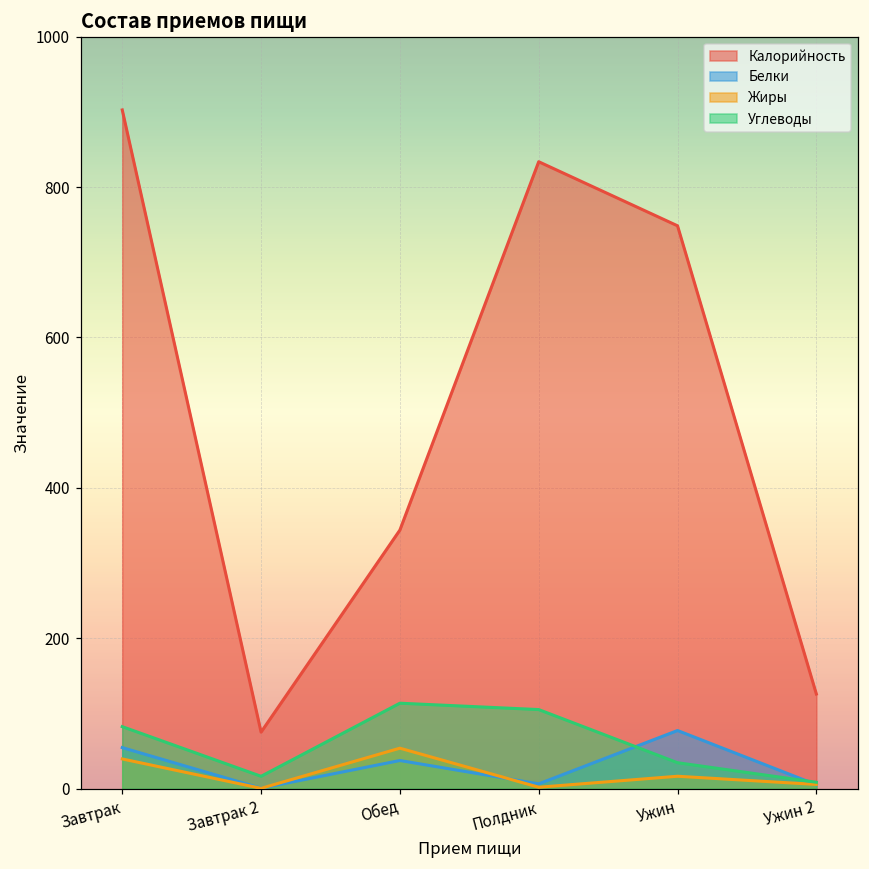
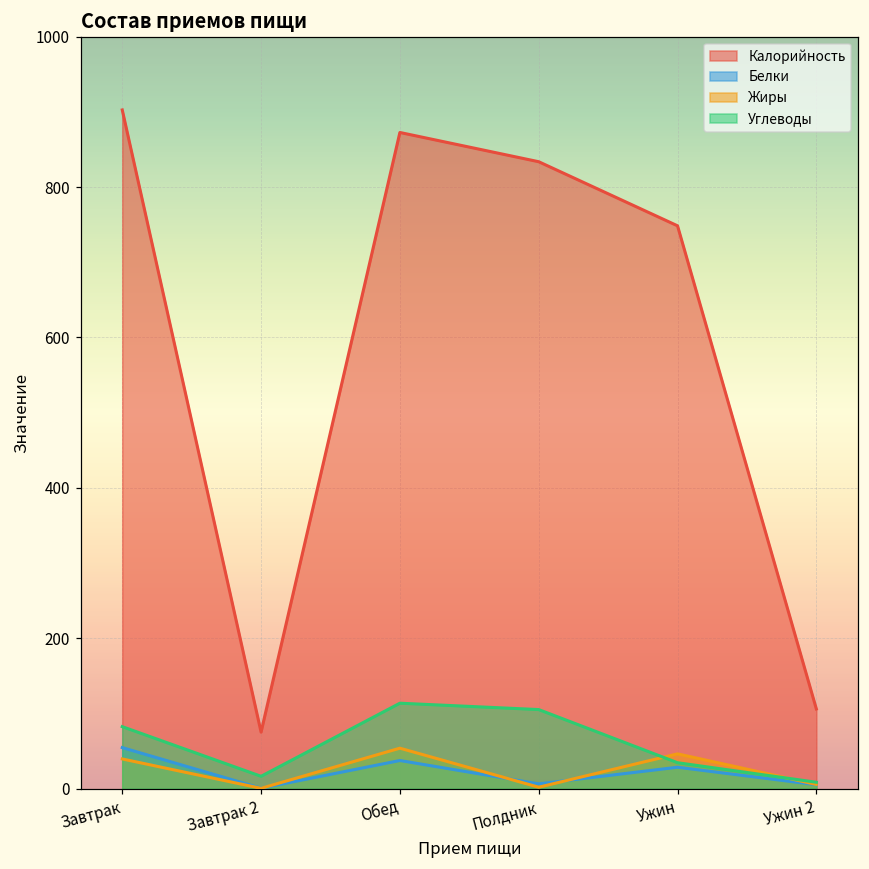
Калорийность, Обед: 340 -> 870
Белки, Ужин: 80 -> 30
Жиры, Ужин: 20 -> 50
Калорийность, Ужин 2: 130 -> 110
